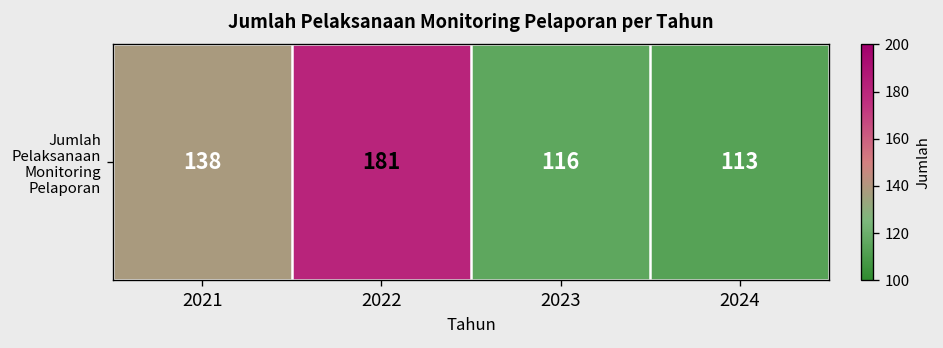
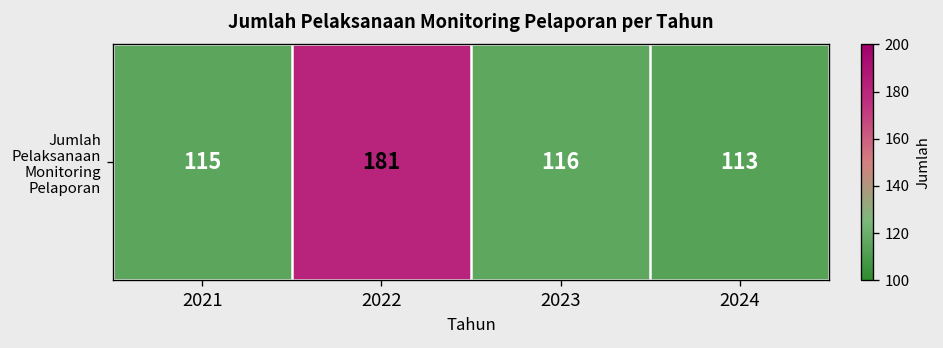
Jumlah Pelaksanaan Monitoring Pelaporan, 2021: 138 -> 115
